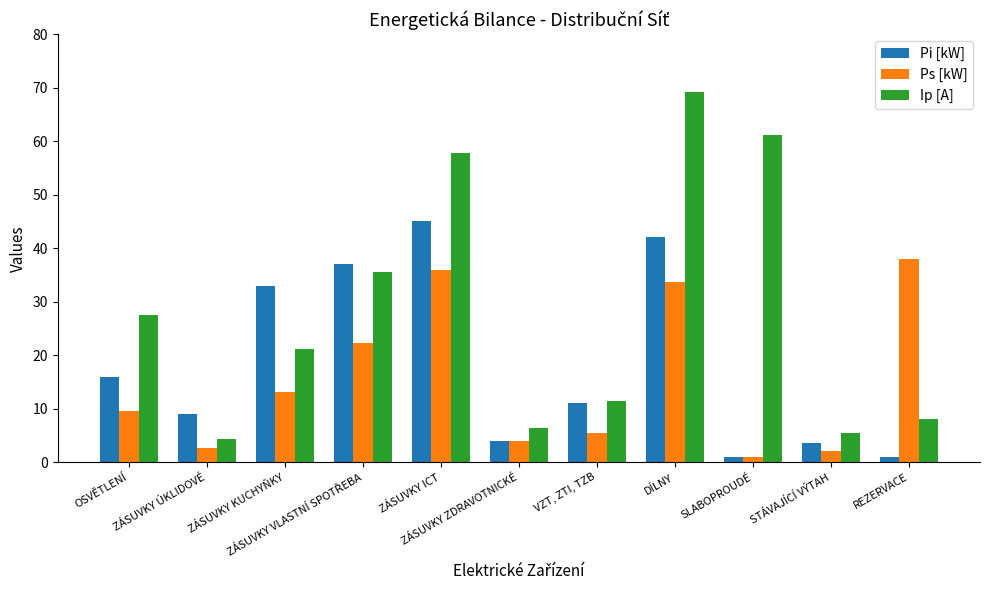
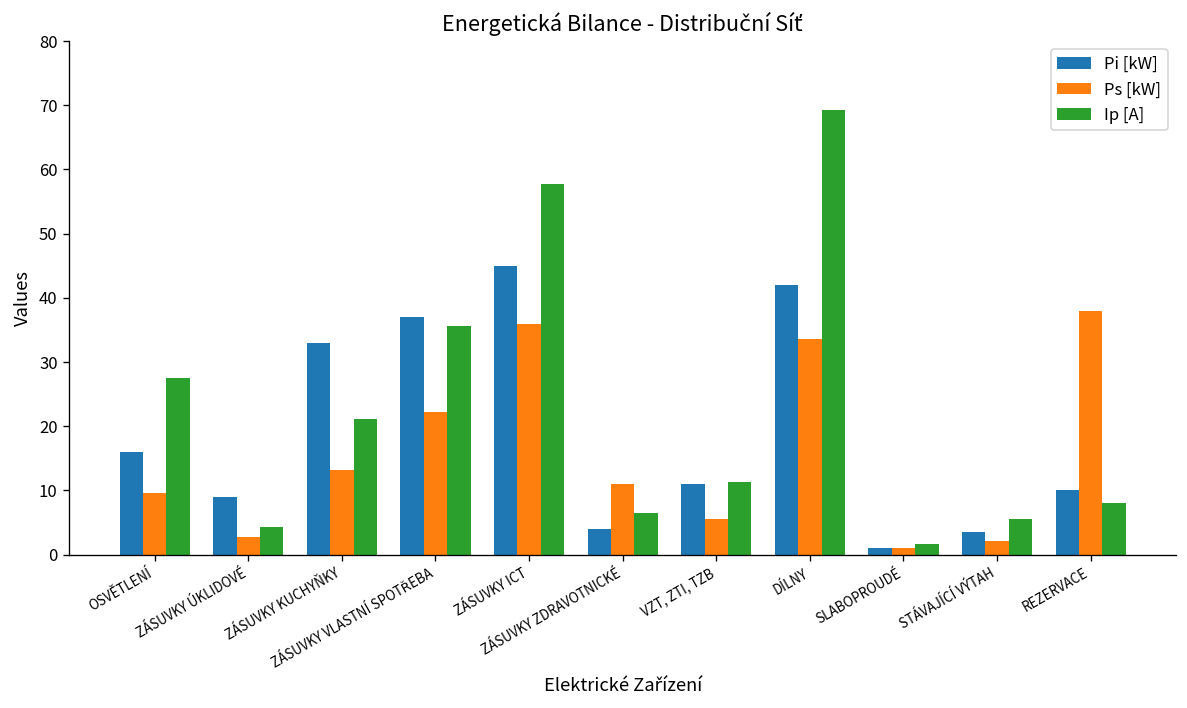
Ps [kW], ZÁSUVKY ZDRAVOTNICKÉ: 4 -> 11
Ip [A], SLABOPROUDÉ: 61 -> 2
Pi [kW], REZERVACE: 1 -> 10
